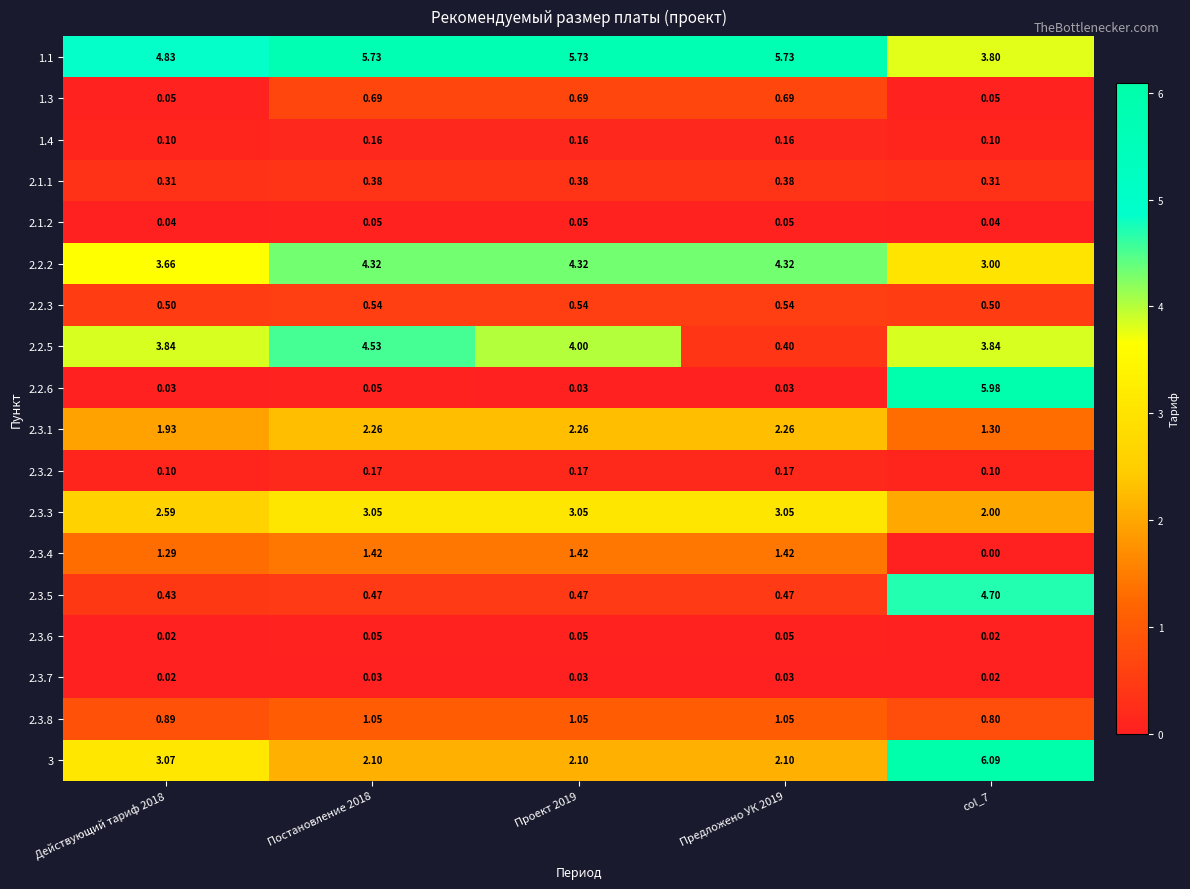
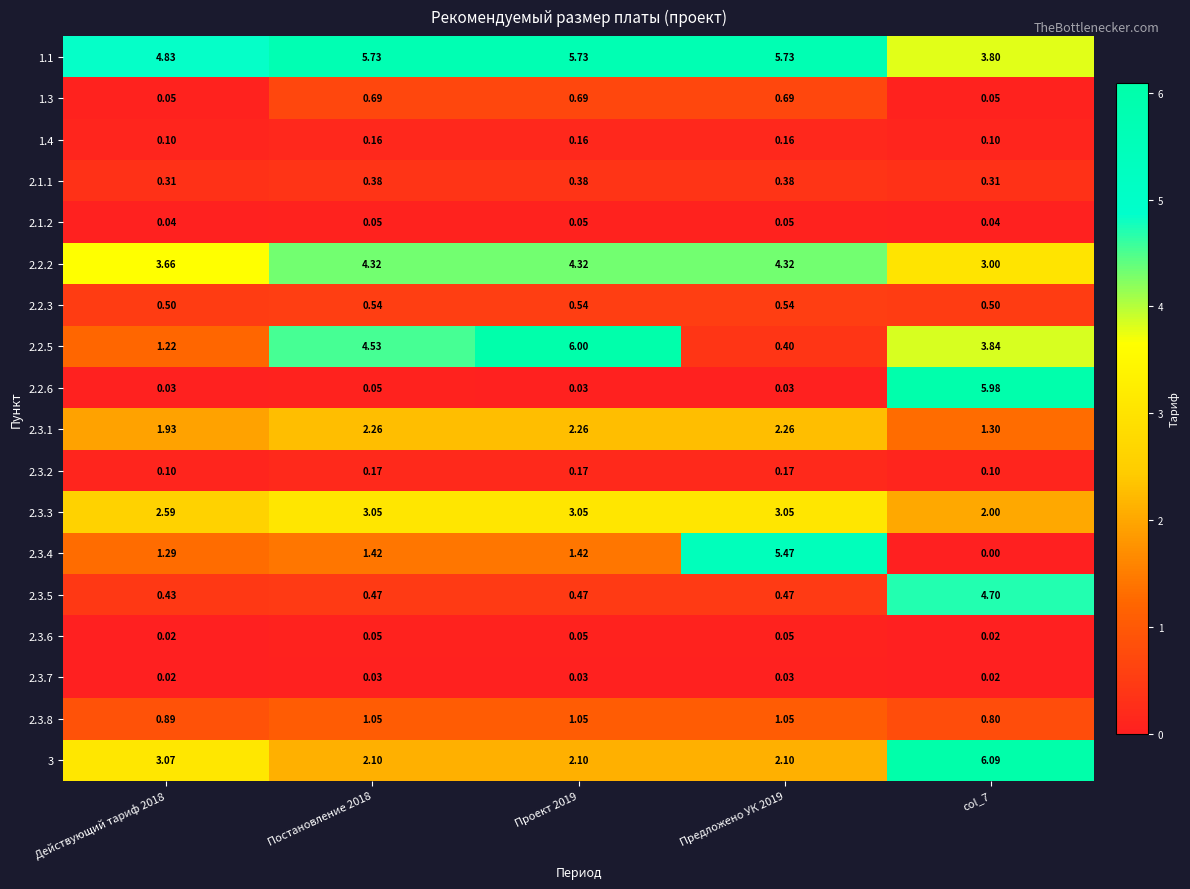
2.2.5, Действующий тариф 2018: 3.84 -> 1.22
2.2.5, Проект 2019: 4.00 -> 6.00
2.3.4, Предложено УК 2019: 1.42 -> 5.47
